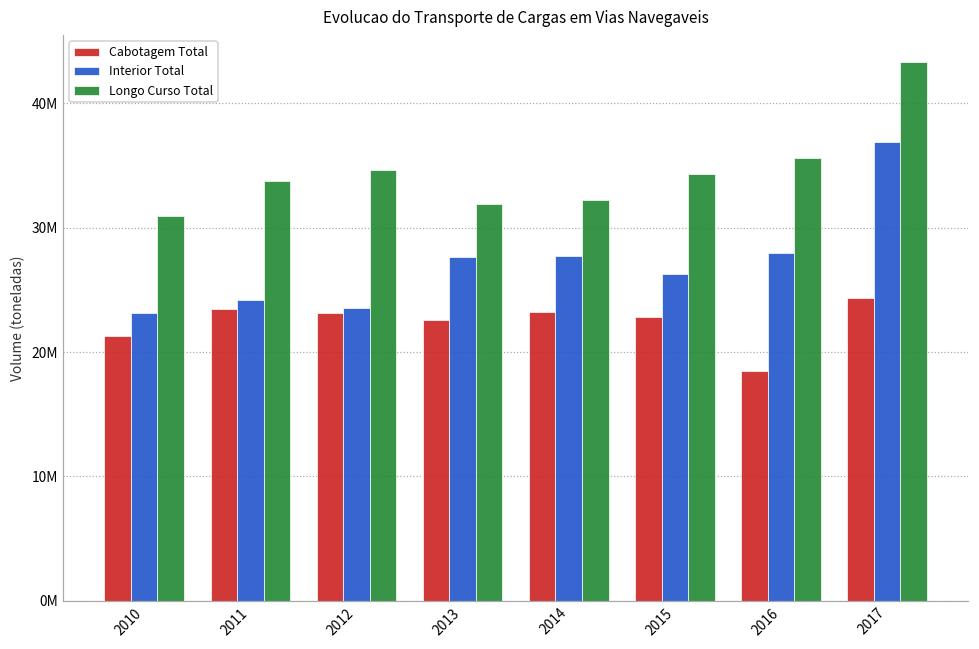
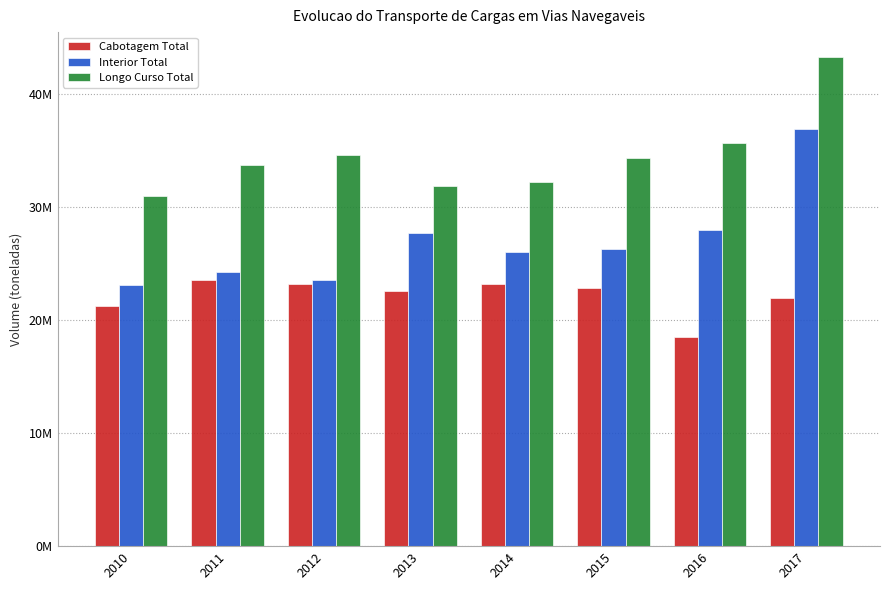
Interior Total, 2014: 27700000 -> 26000000
Cabotagem Total, 2017: 24300000 -> 21900000
